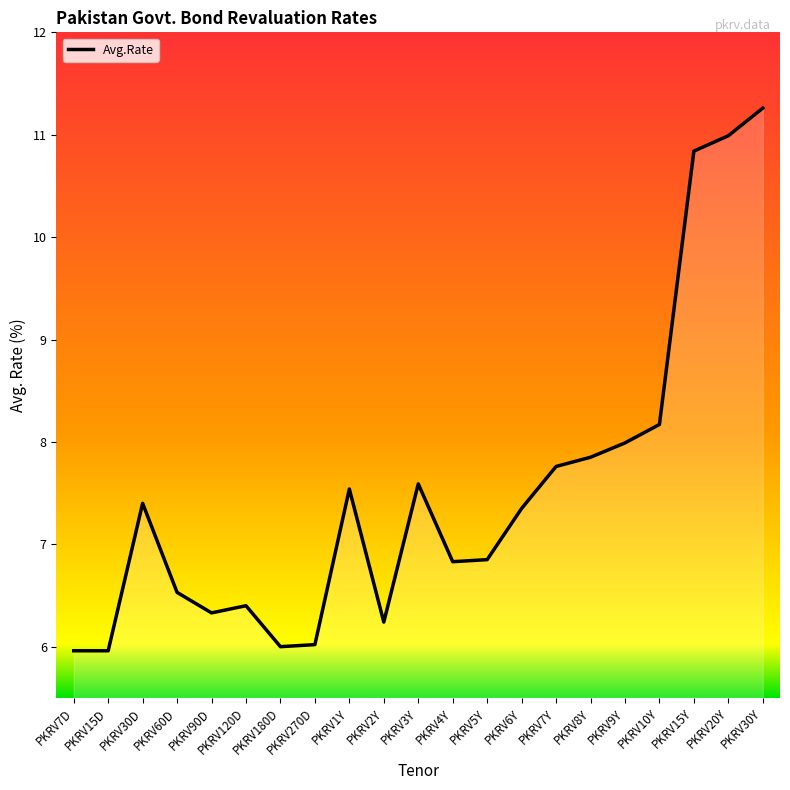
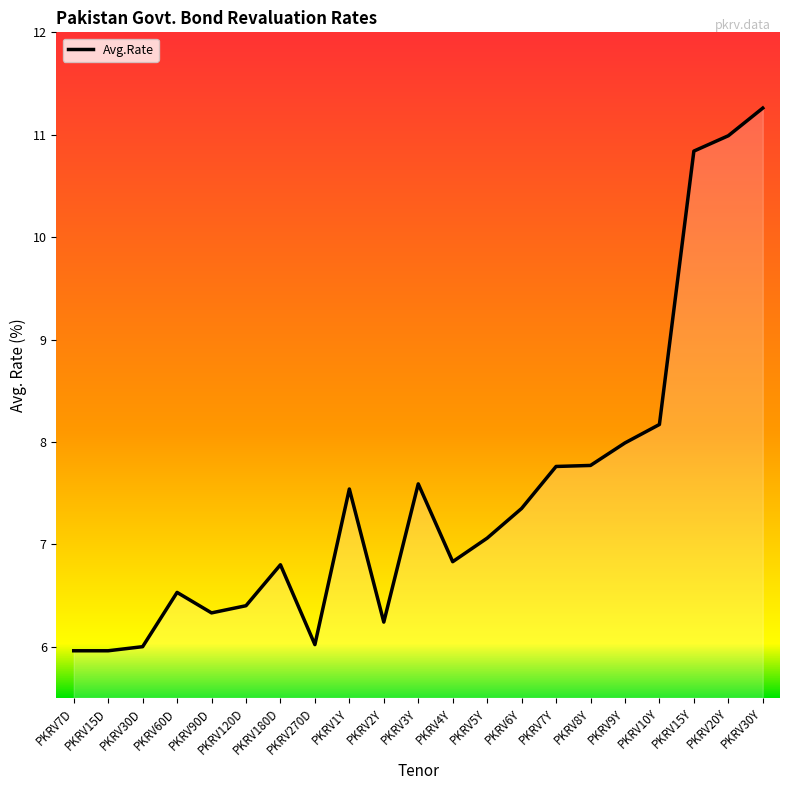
PKRV30D: 7.4 -> 6.0
PKRV180D: 6.0 -> 6.8
PKRV5Y: 6.85 -> 7.06
PKRV8Y: 7.85 -> 7.77
